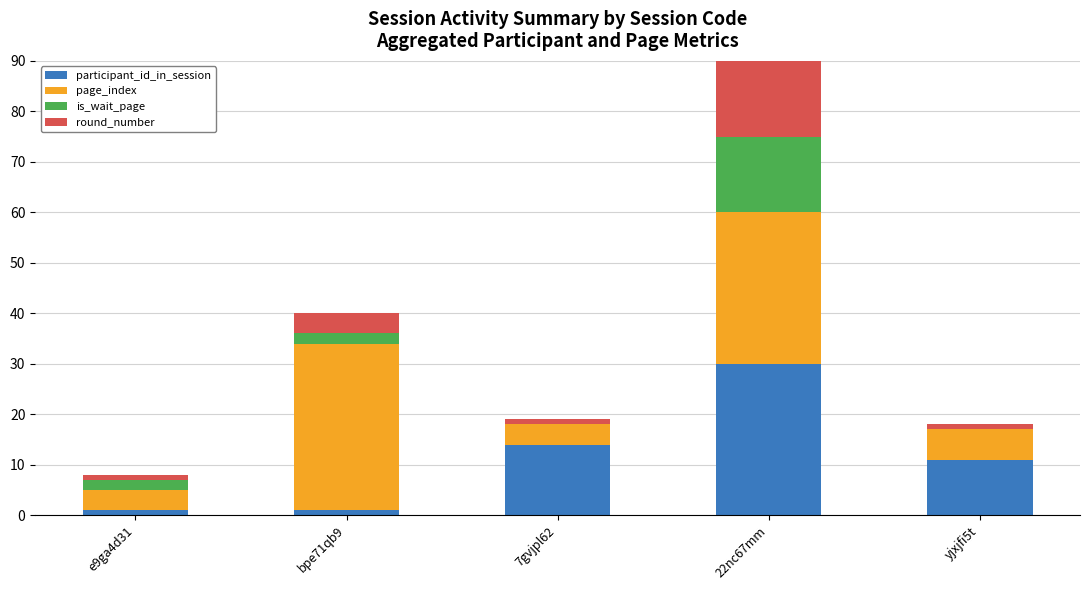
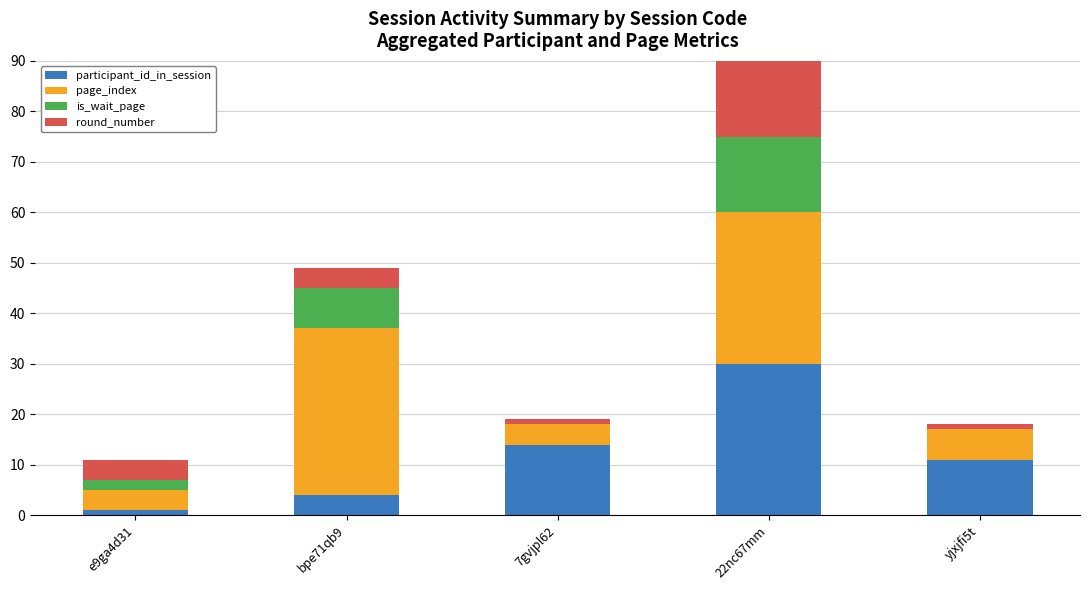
round_number, e9ga4d31: 1 -> 4
participant_id_in_session, bpe71qb9: 1 -> 4
is_wait_page, bpe71qb9: 2 -> 8
